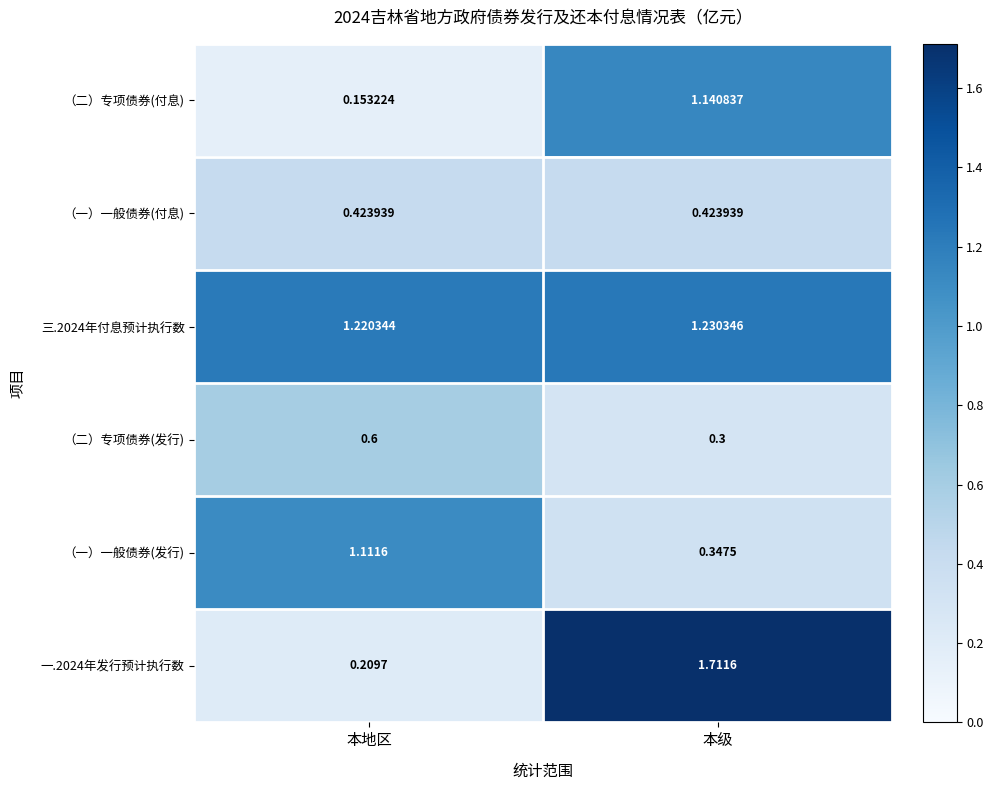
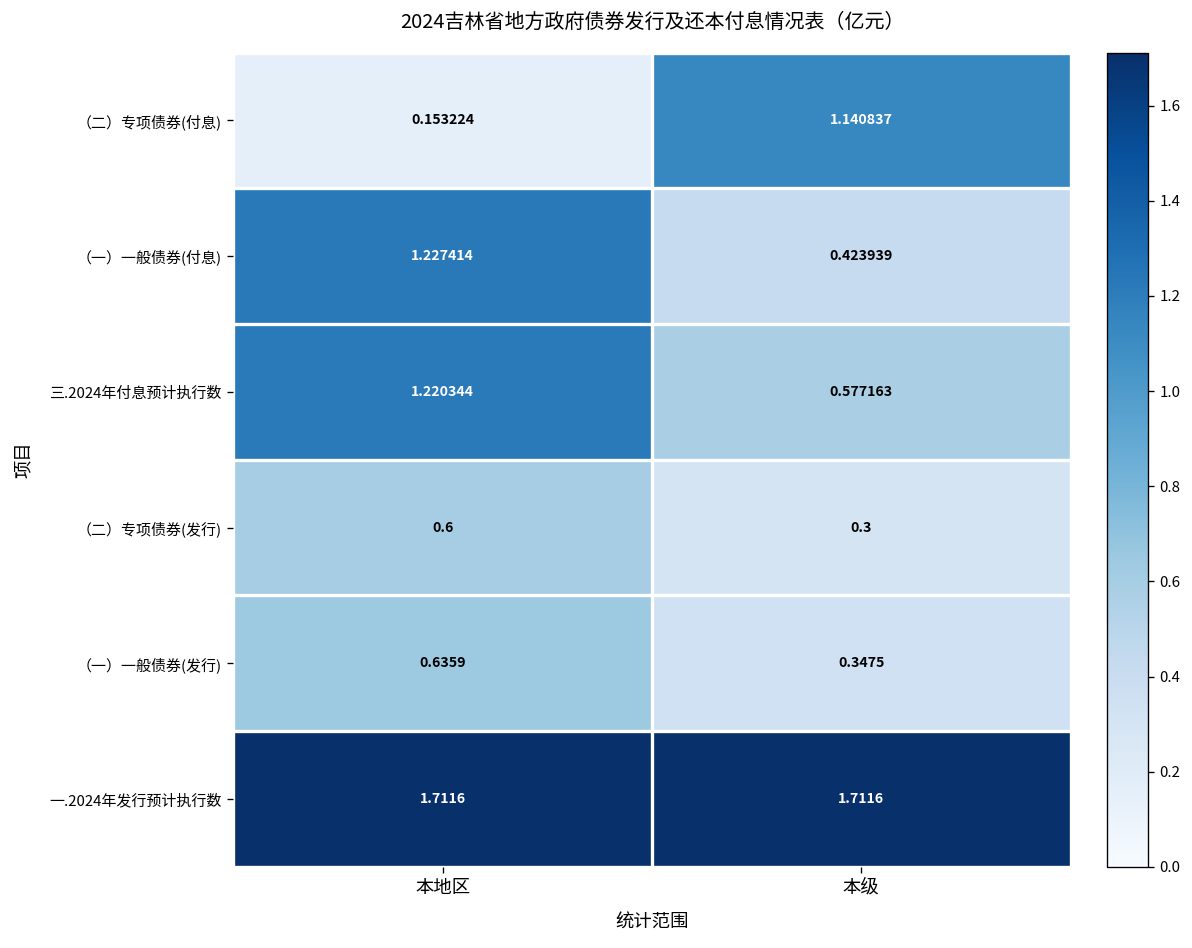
（一）一般债券(付息), 本地区: 0.423939 -> 1.227414
三.2024年付息预计执行数, 本级: 1.230346 -> 0.577163
（一）一般债券(发行), 本地区: 1.1116 -> 0.6359
一.2024年发行预计执行数, 本地区: 0.2097 -> 1.7116
